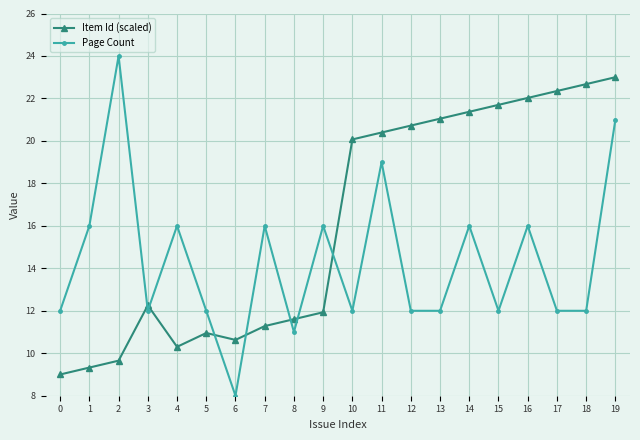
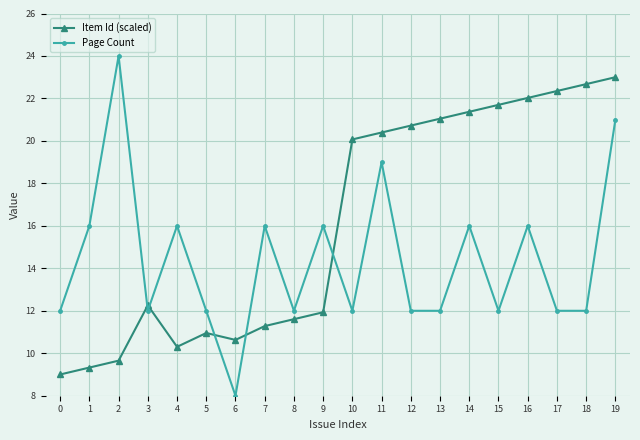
Page Count, 8: 11 -> 12
